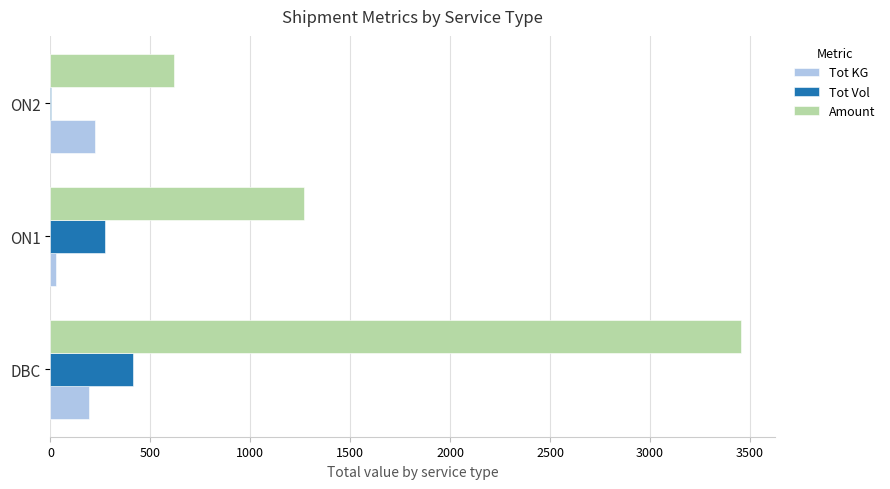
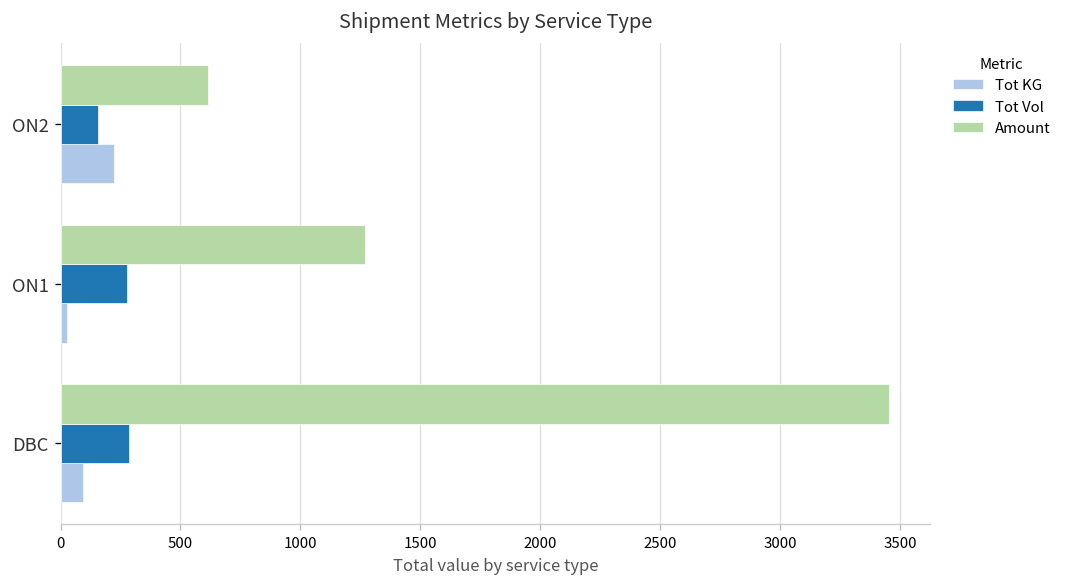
Tot Vol, ON2: 0 -> 160
Tot Vol, DBC: 410 -> 290
Tot KG, DBC: 190 -> 90
